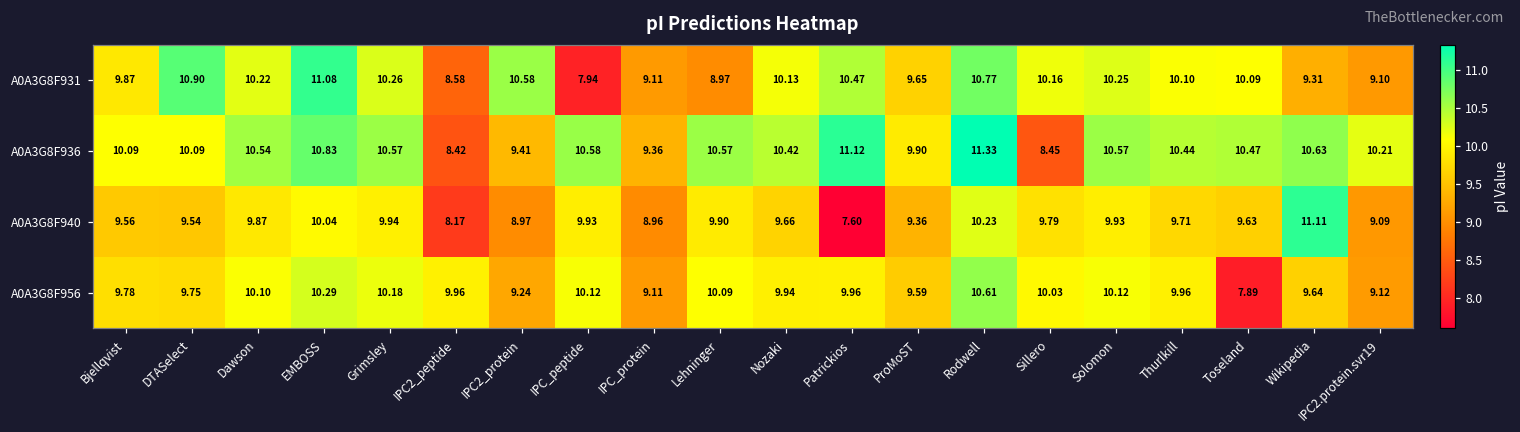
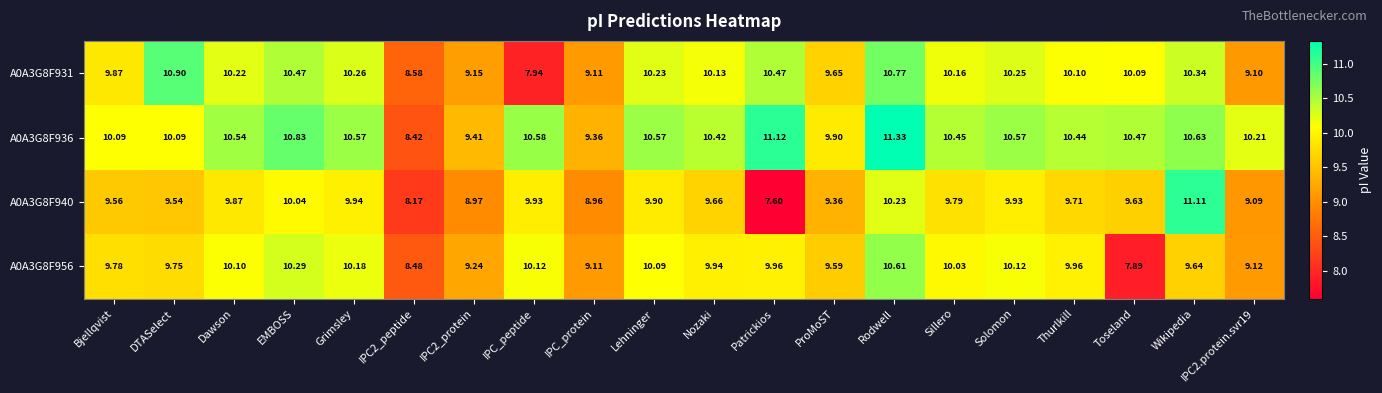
A0A3G8F931, EMBOSS: 11.08 -> 10.47
A0A3G8F931, IPC2_protein: 10.58 -> 9.15
A0A3G8F931, Lehninger: 8.97 -> 10.23
A0A3G8F931, Wikipedia: 9.31 -> 10.34
A0A3G8F936, Sillero: 8.45 -> 10.45
A0A3G8F956, IPC2_peptide: 9.96 -> 8.48
